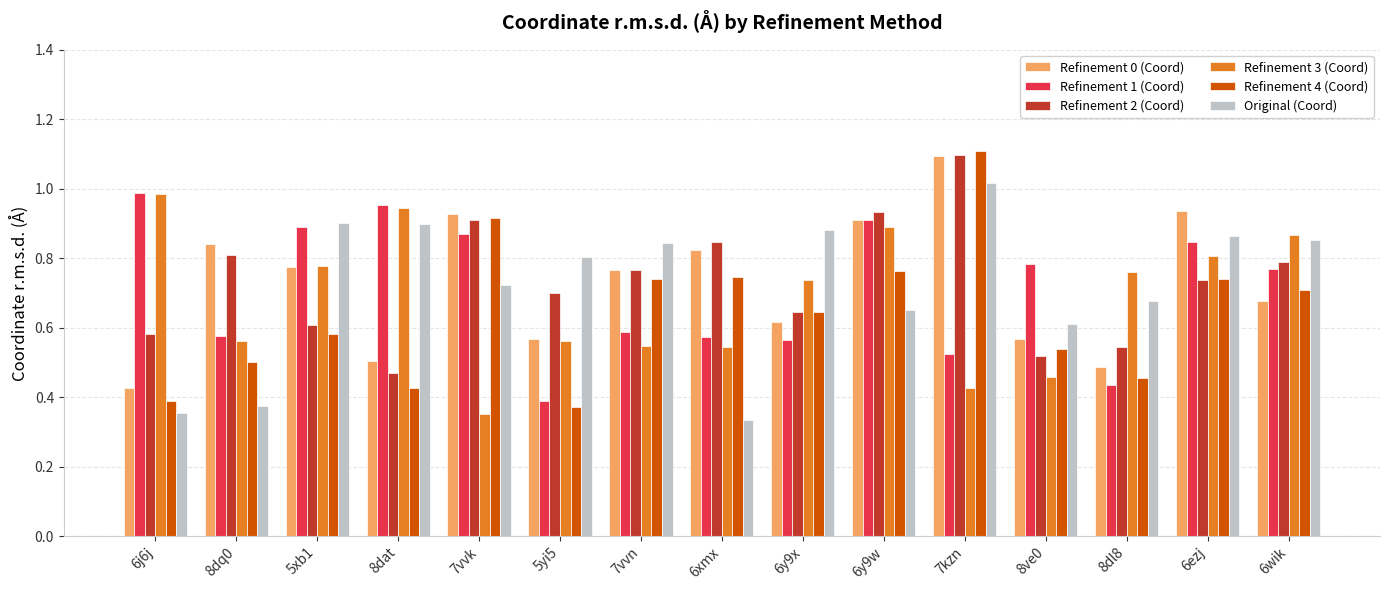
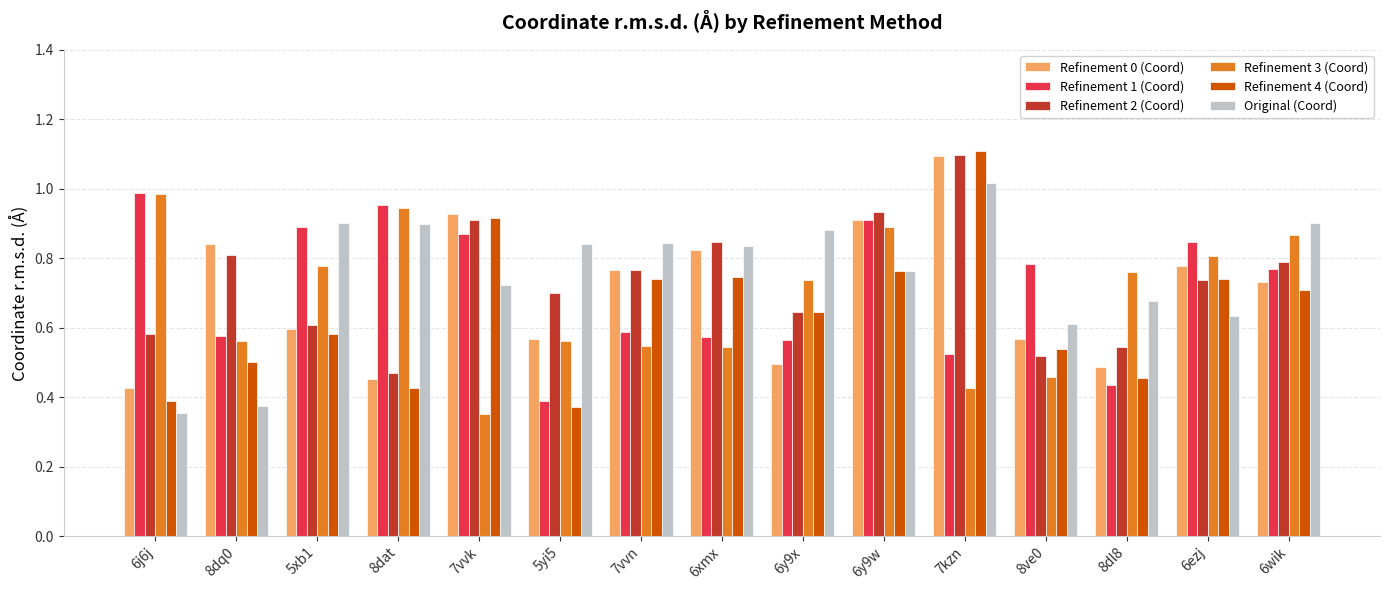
Refinement 0 (Coord), 5xb1: 0.78 -> 0.60
Refinement 0 (Coord), 8dat: 0.51 -> 0.45
Original (Coord), 5yi5: 0.80 -> 0.84
Original (Coord), 6xmx: 0.33 -> 0.84
Refinement 0 (Coord), 6y9x: 0.62 -> 0.49
Original (Coord), 6y9w: 0.65 -> 0.76
Refinement 0 (Coord), 6ezj: 0.94 -> 0.78
Original (Coord), 6ezj: 0.86 -> 0.63
Refinement 0 (Coord), 6wik: 0.68 -> 0.73
Original (Coord), 6wik: 0.85 -> 0.90
